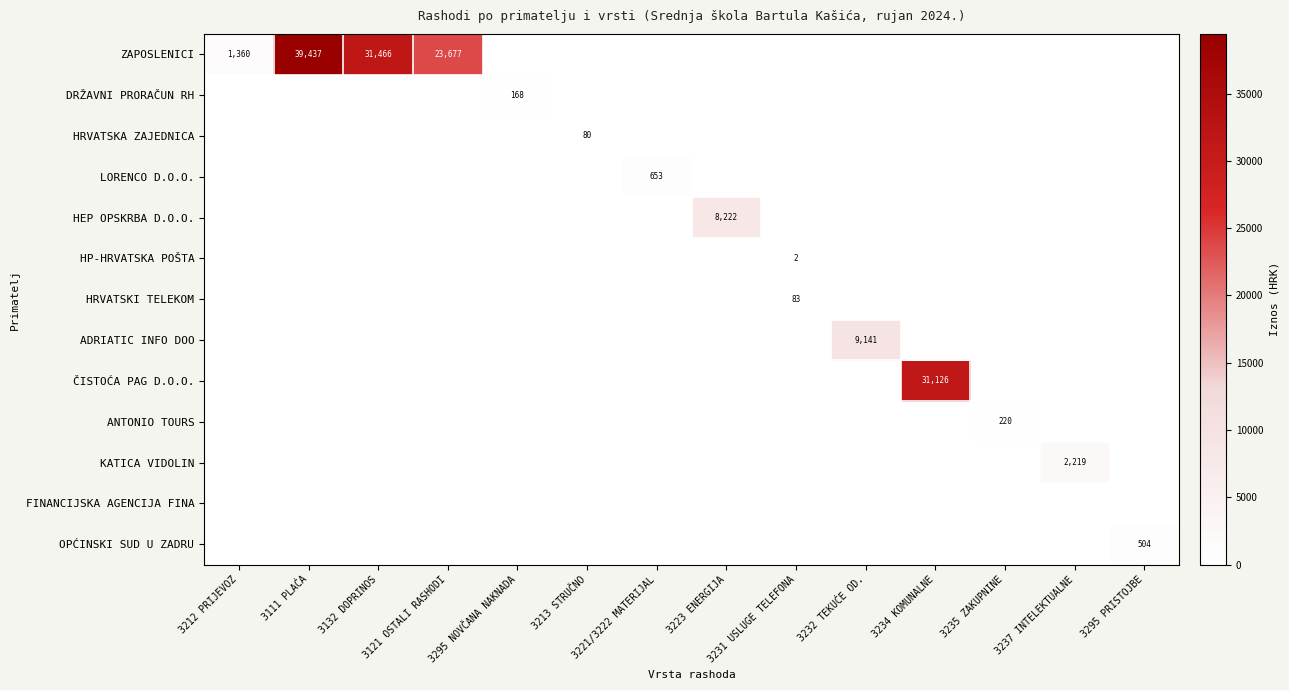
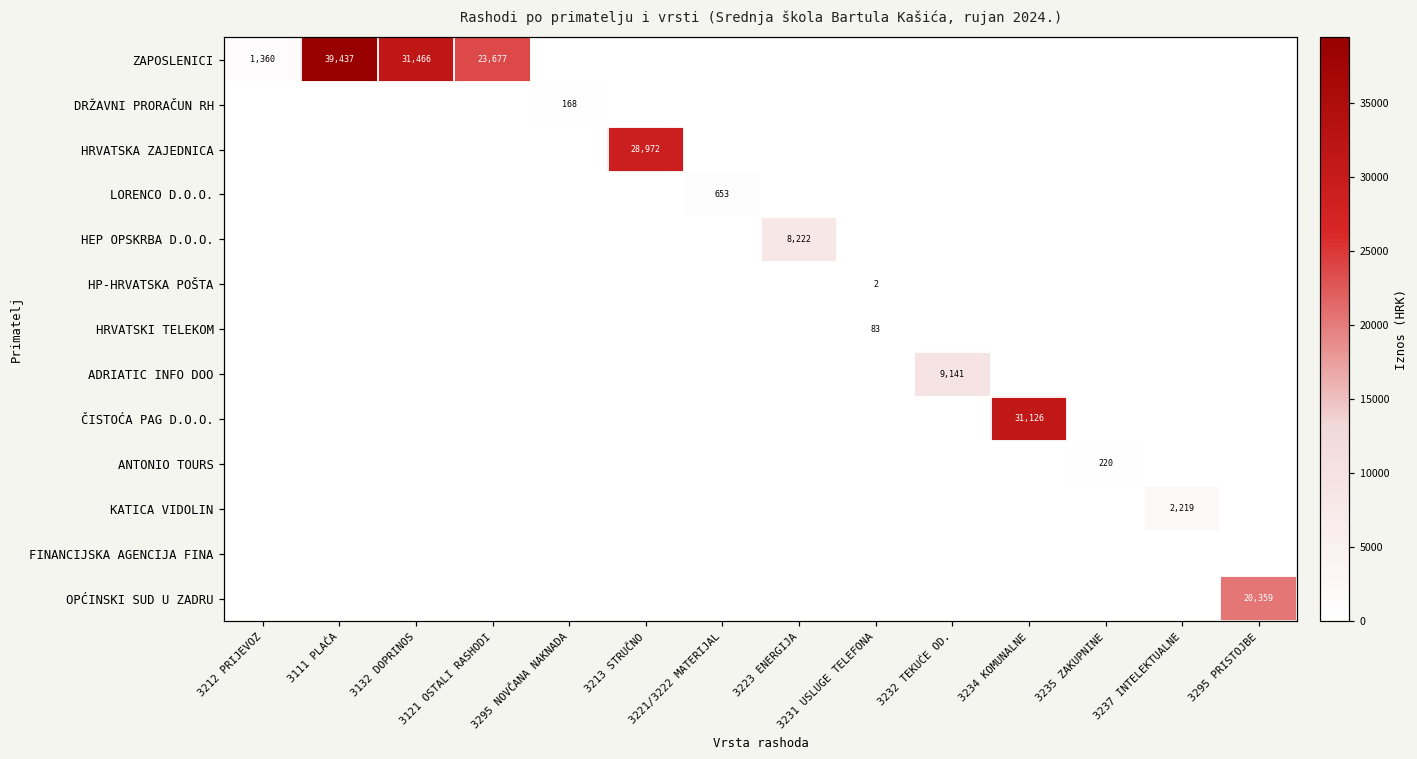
HRVATSKA ZAJEDNICA, 3213 STRUČNO: 80 -> 28,972
OPĆINSKI SUD U ZADRU, 3295 PRISTOJBE: 504 -> 20,359
